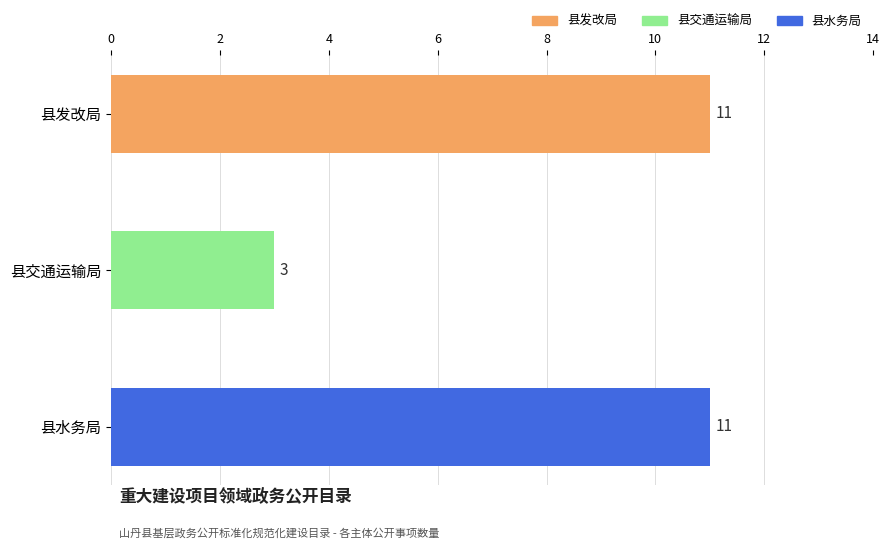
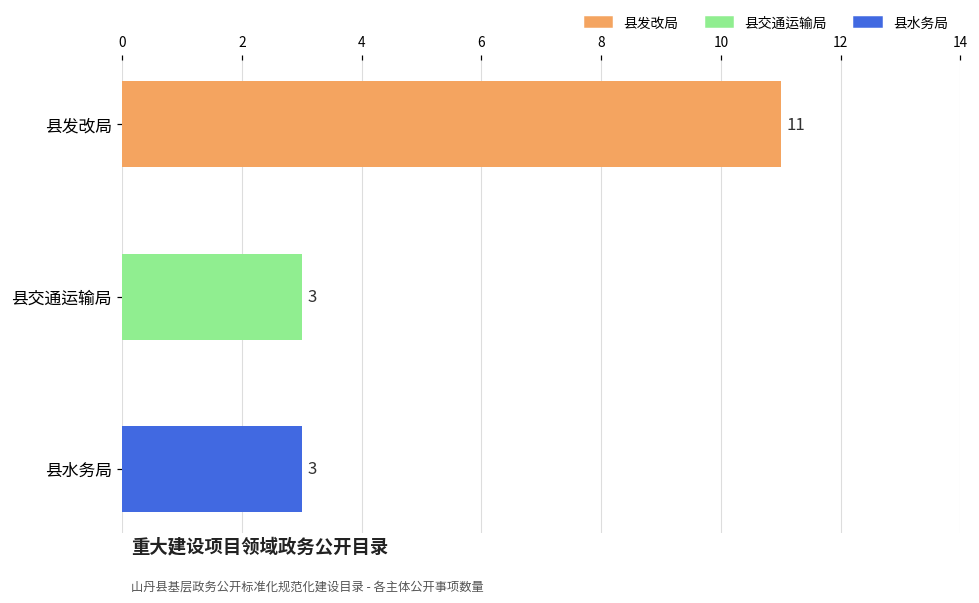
县水务局: 11 -> 3
